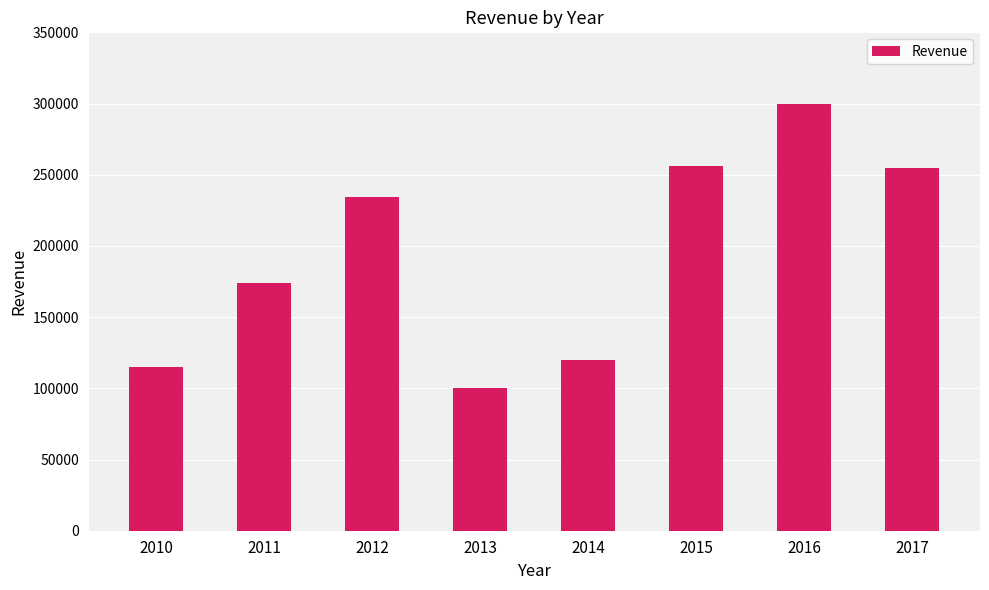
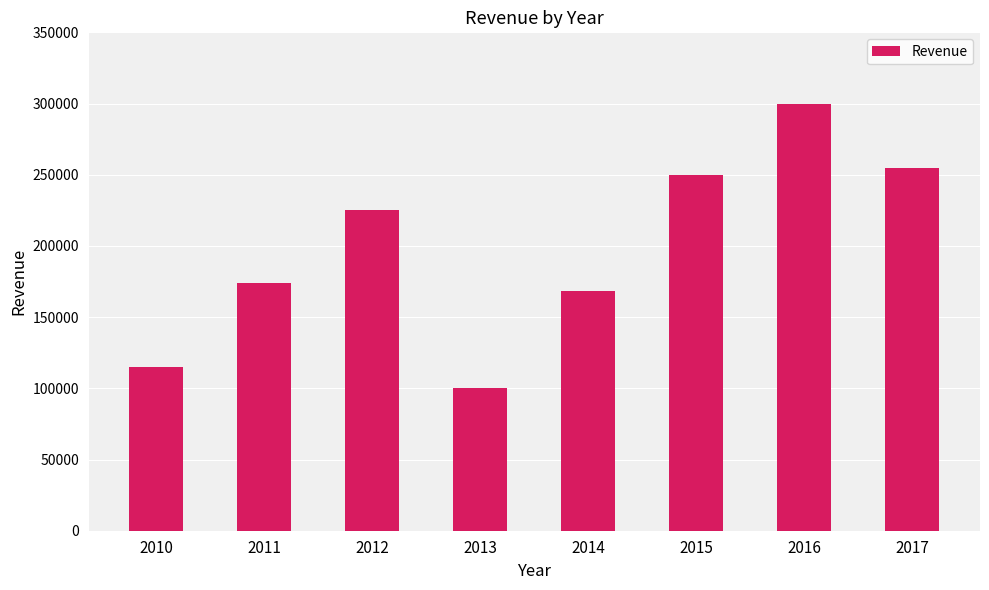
2012: 234000 -> 225000
2014: 120000 -> 168000
2015: 256000 -> 250000
